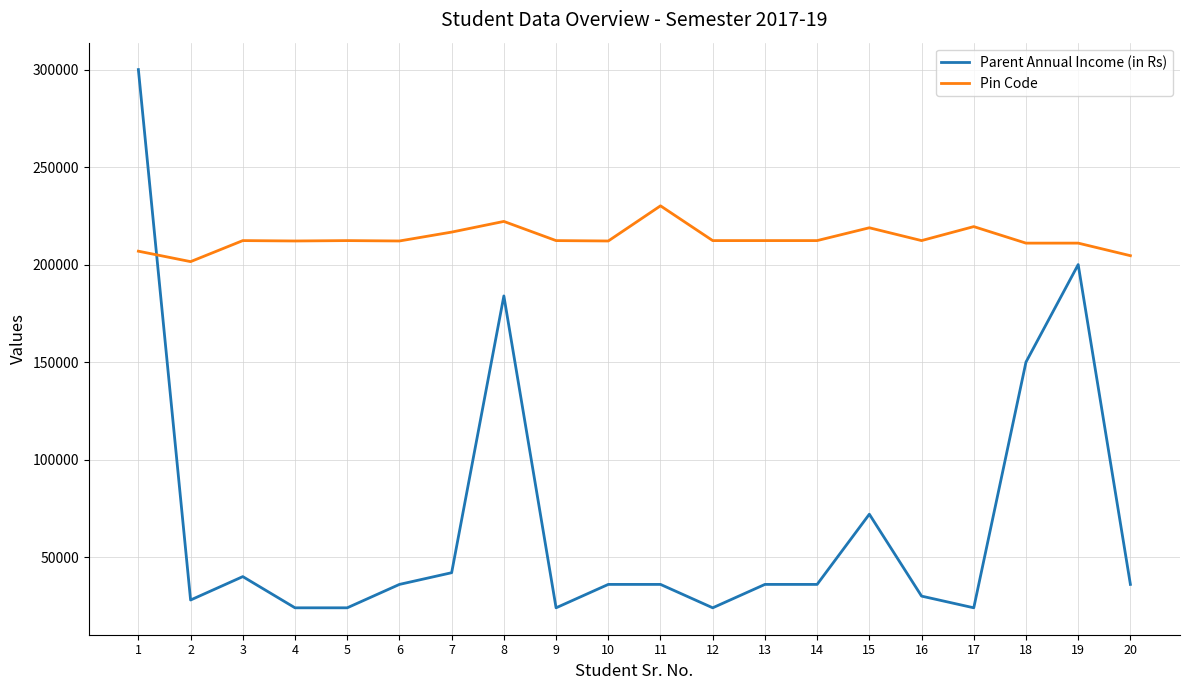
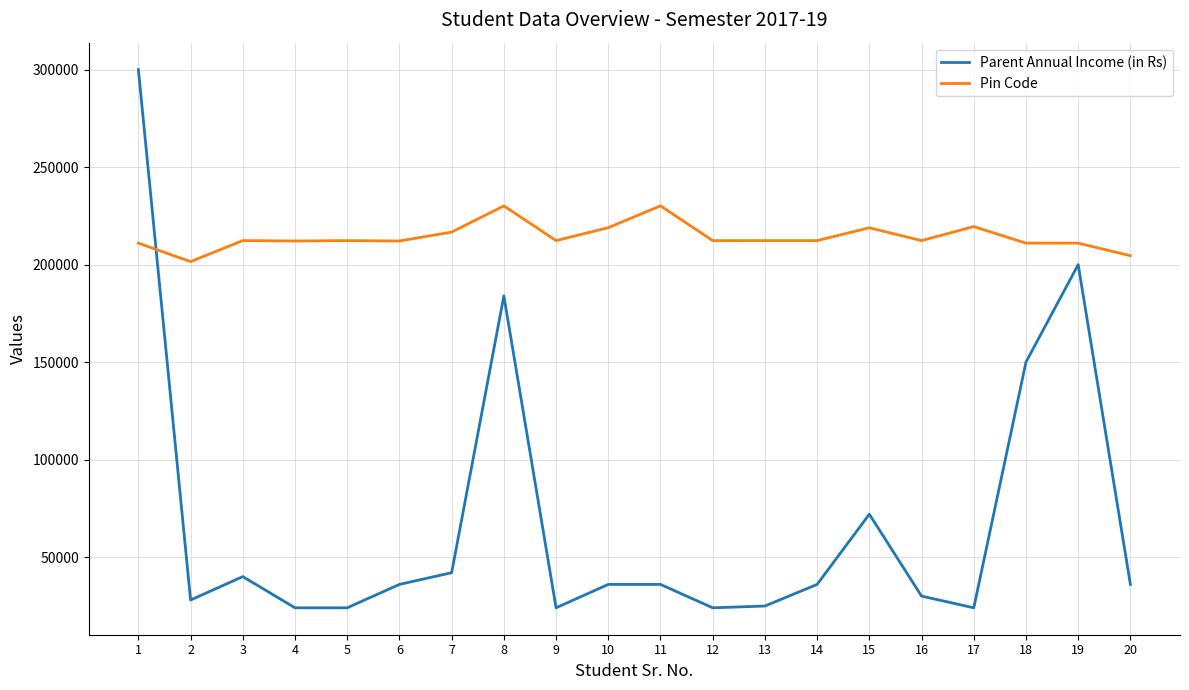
Pin Code, 1: 207000 -> 211000
Pin Code, 8: 222000 -> 230000
Pin Code, 10: 212000 -> 219000
Parent Annual Income (in Rs), 13: 36000 -> 25000
